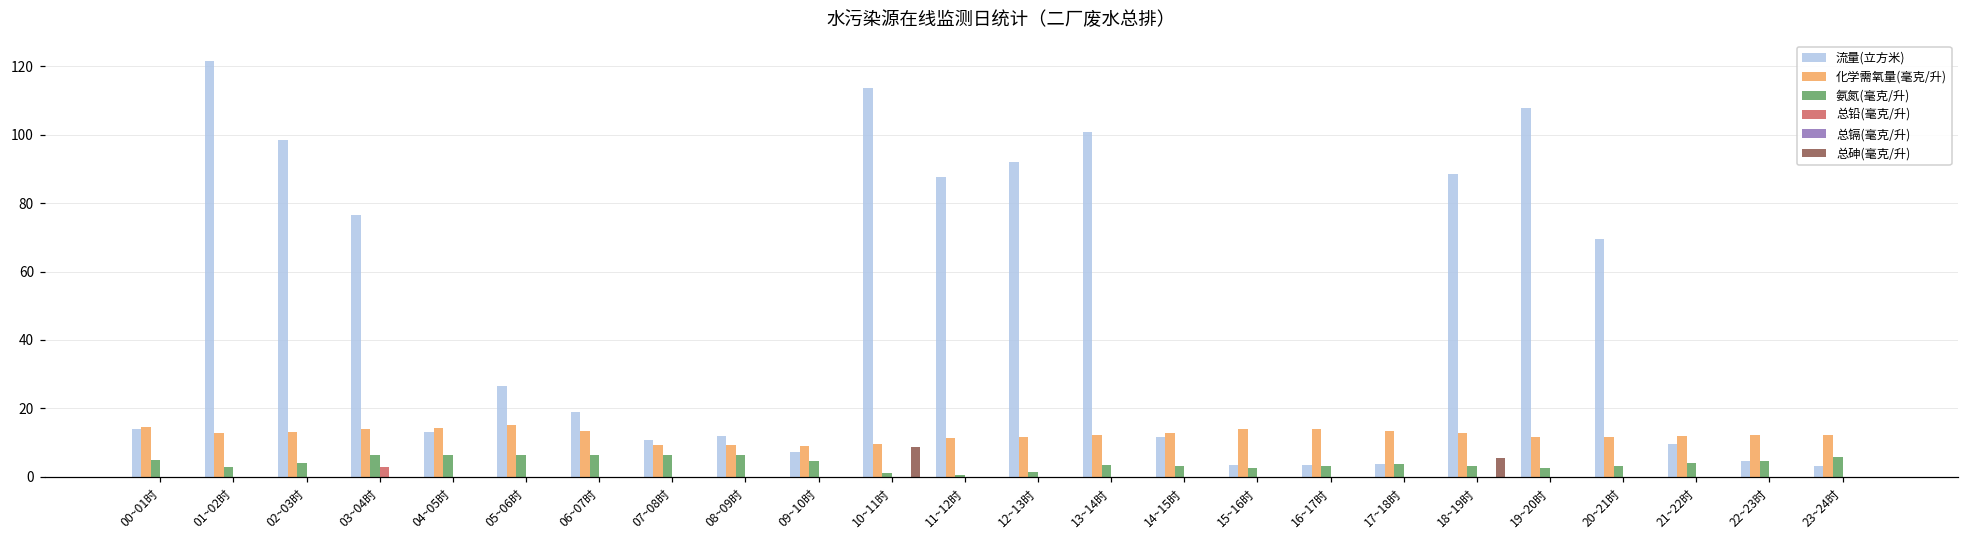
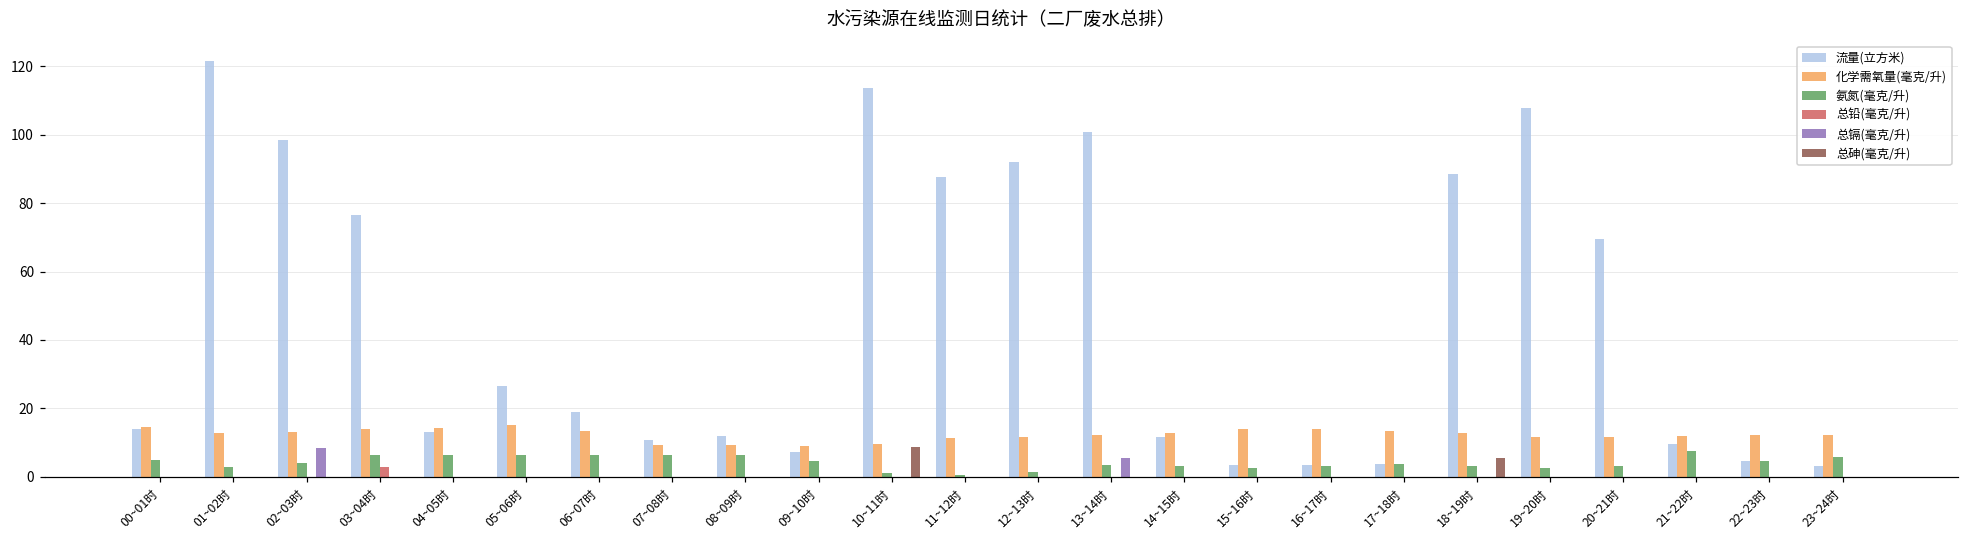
总镉(毫克/升), 02~03时: 0 -> 8
总镉(毫克/升), 13~14时: 0 -> 6
氨氮(毫克/升), 21~22时: 4 -> 8
